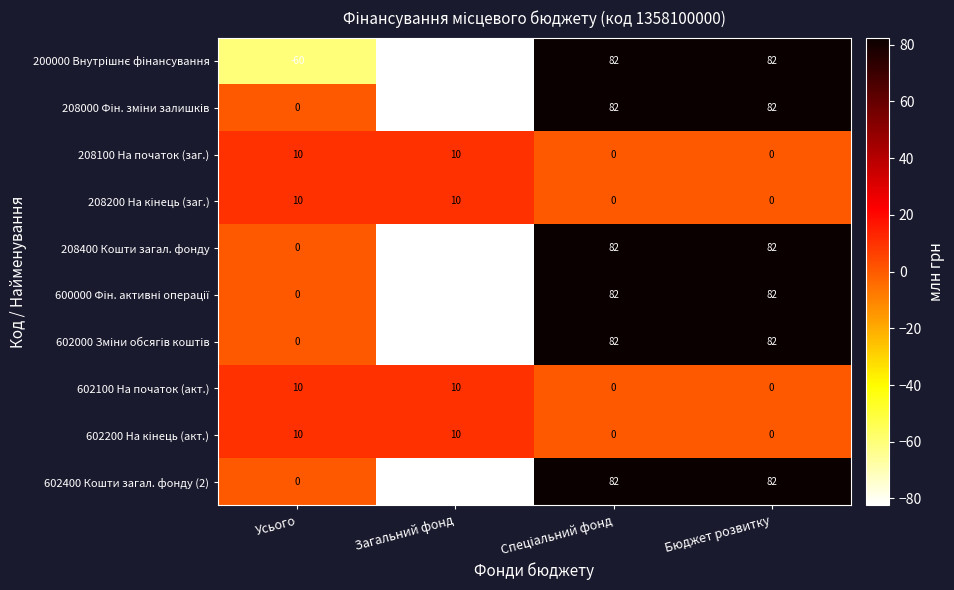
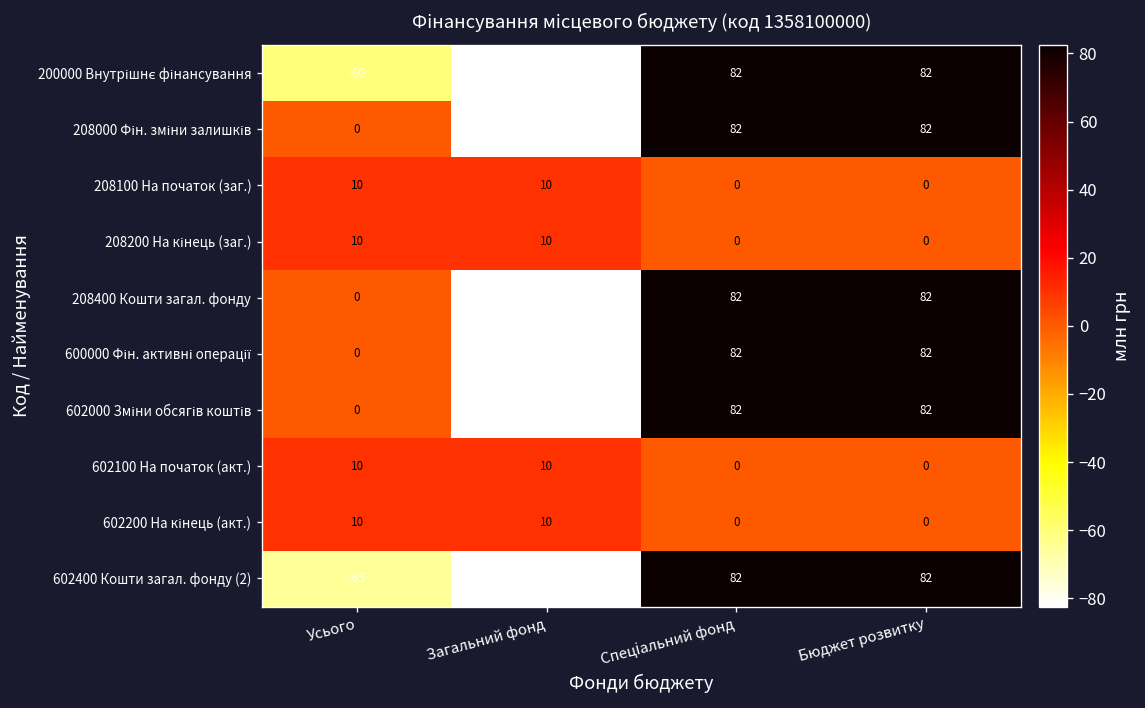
602400 Кошти загал. фонду (2), Усього: 0 -> -65
